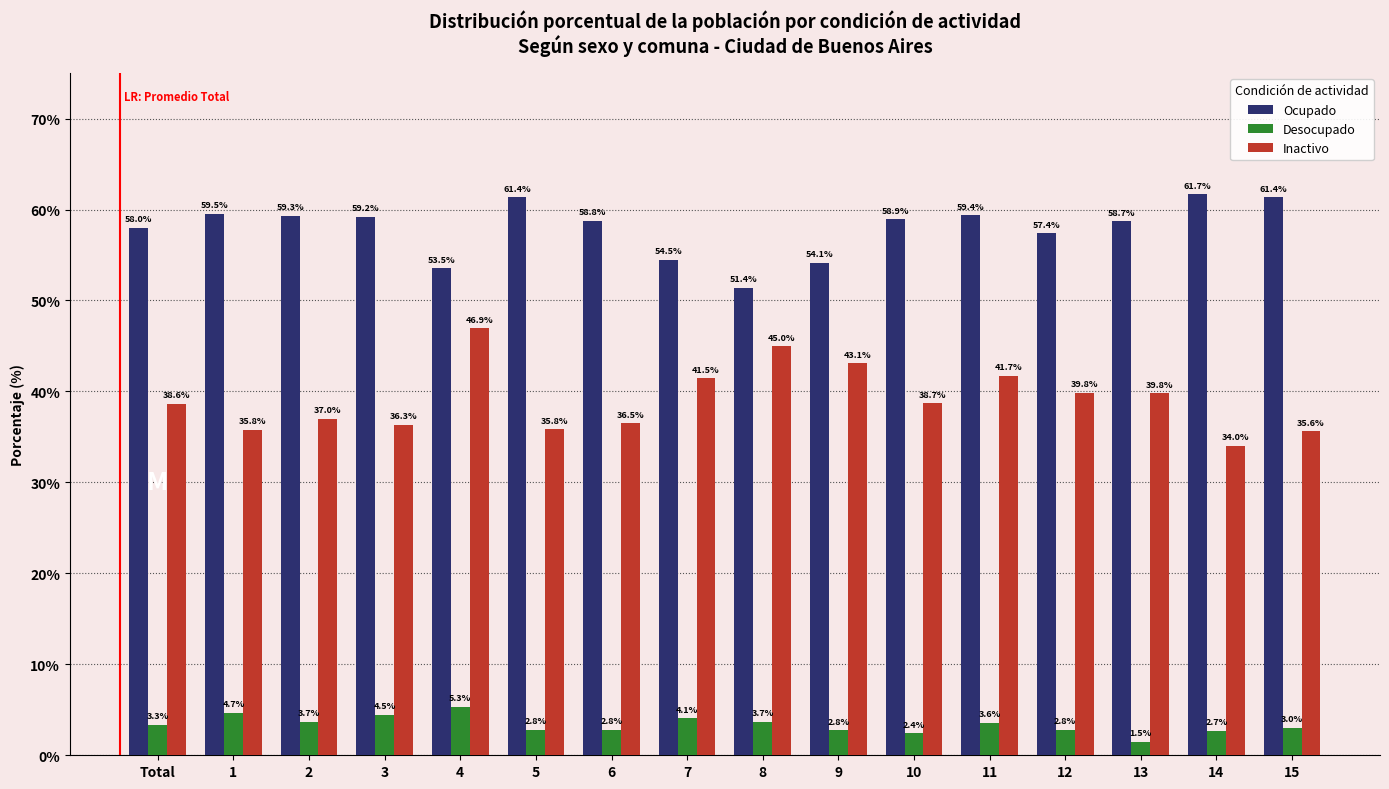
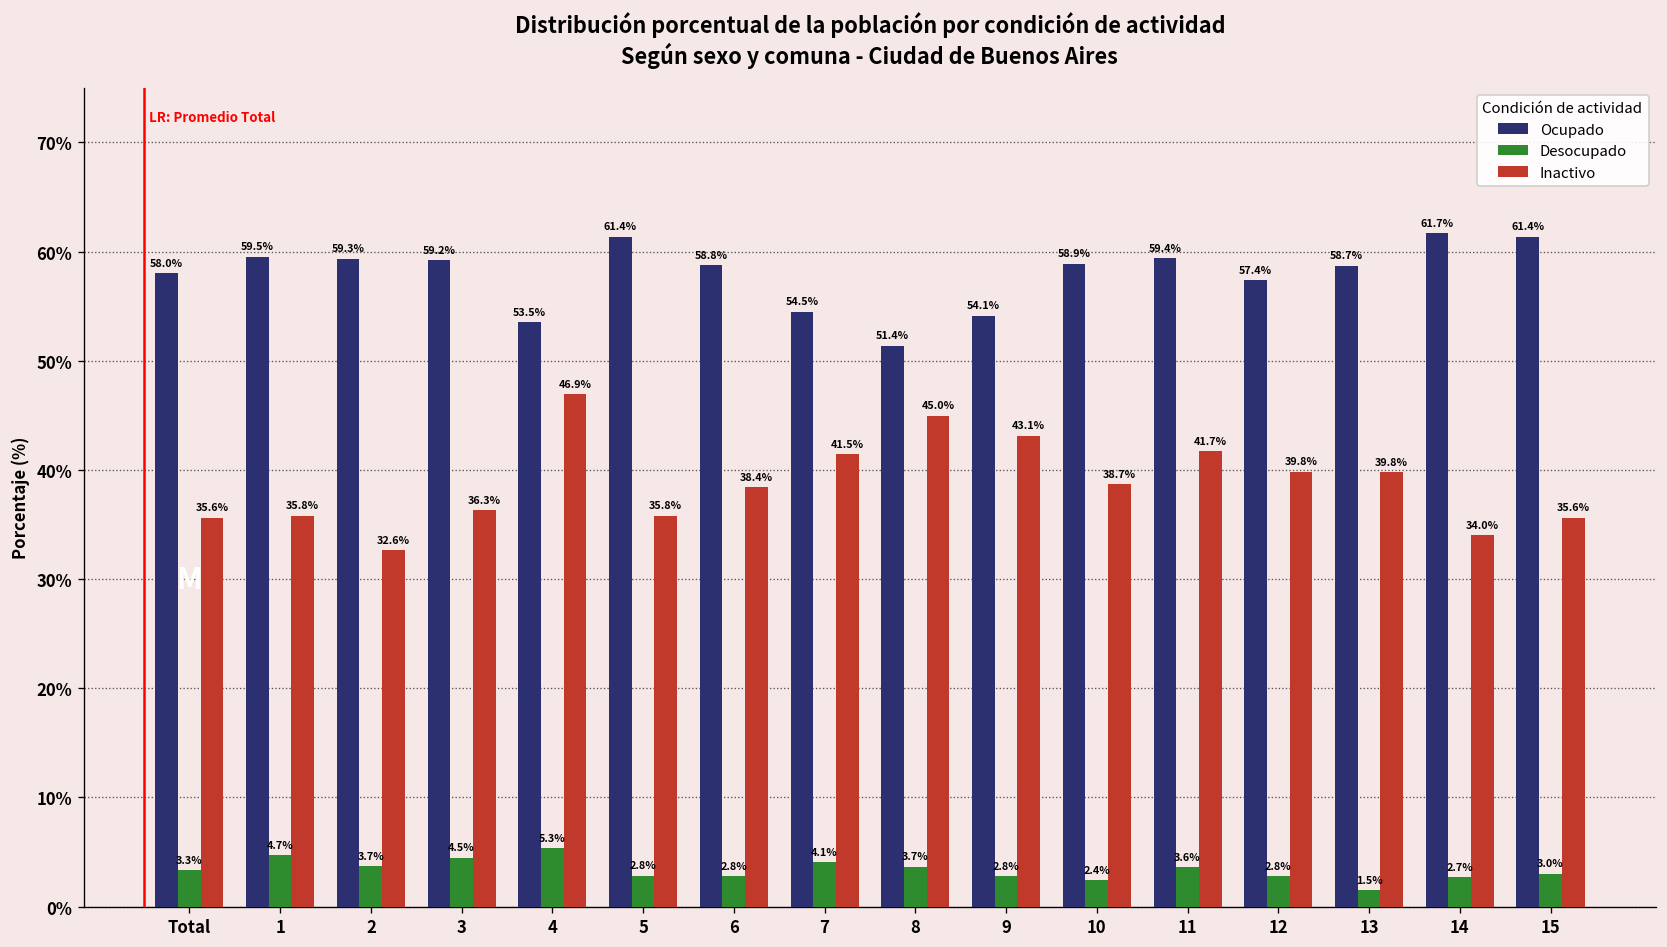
Inactivo, Total: 38.6% -> 35.6%
Inactivo, 2: 37.0% -> 32.6%
Inactivo, 6: 36.5% -> 38.4%
